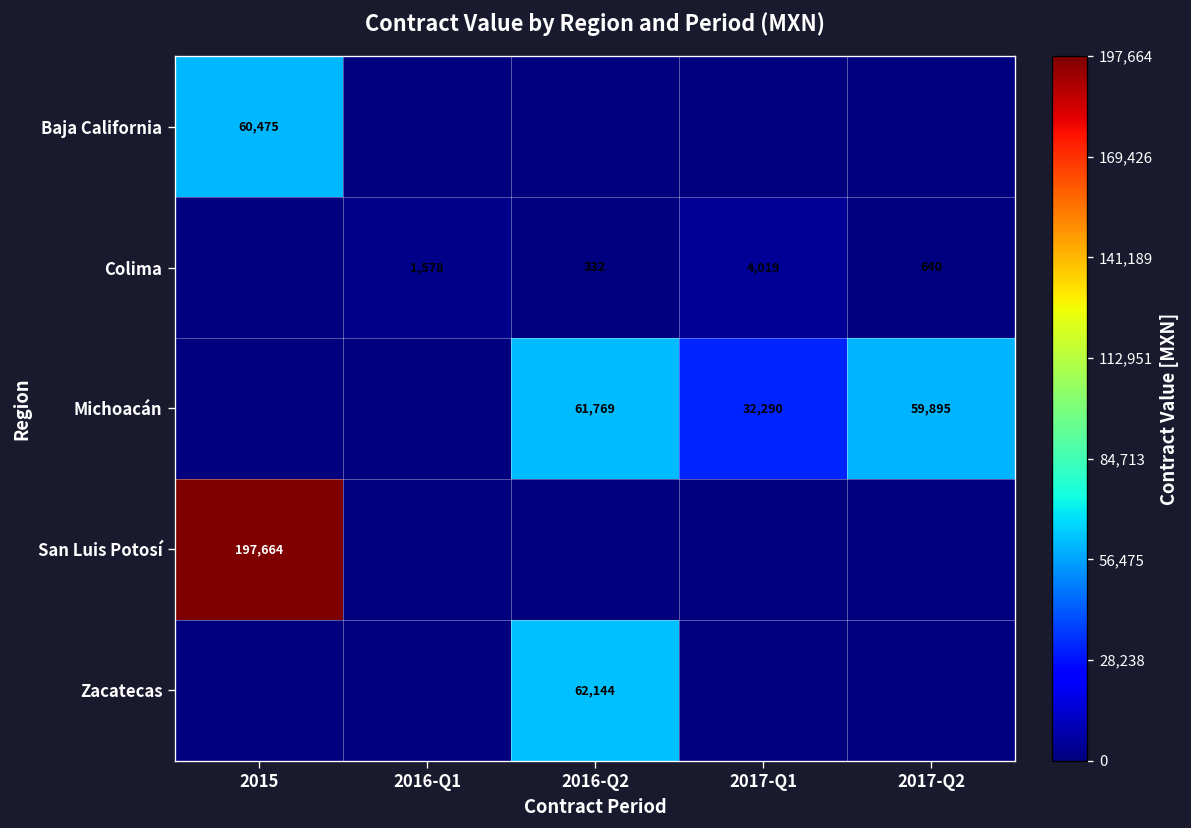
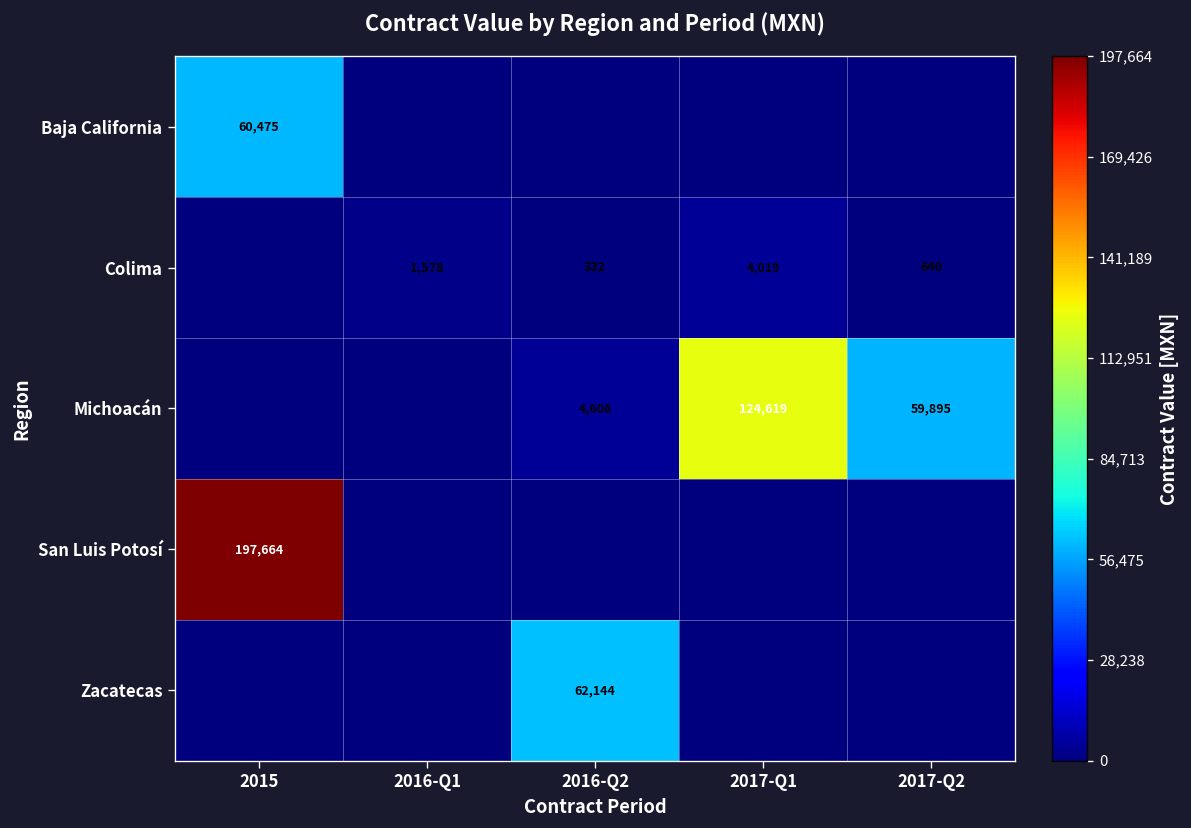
Michoacán, 2016-Q2: 61,769 -> 4,606
Michoacán, 2017-Q1: 32,290 -> 124,619
